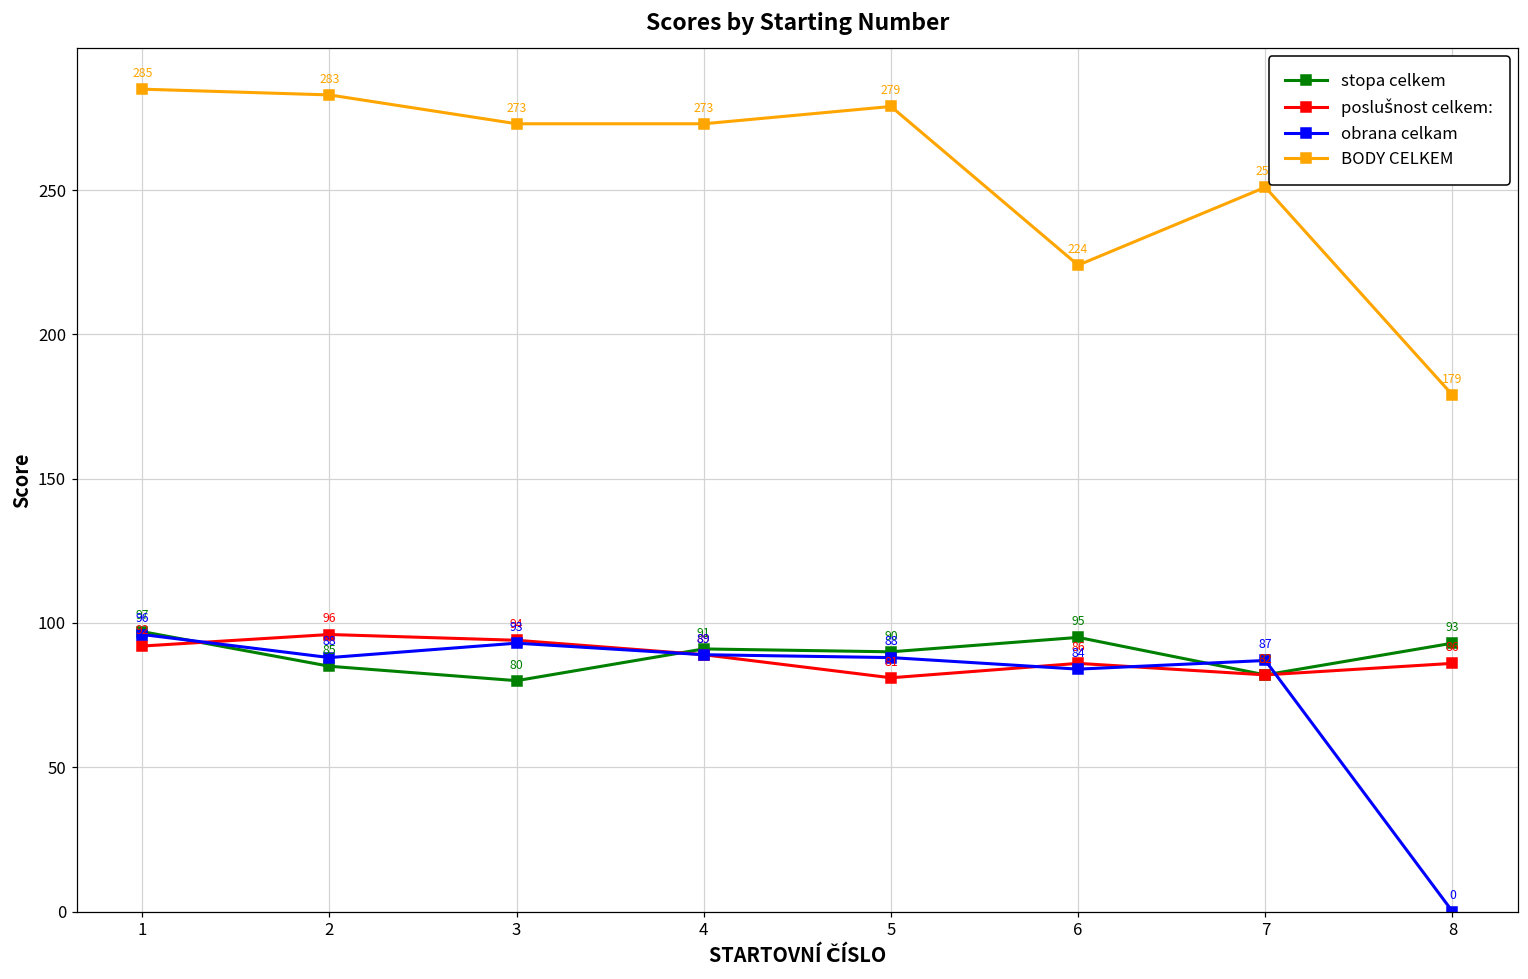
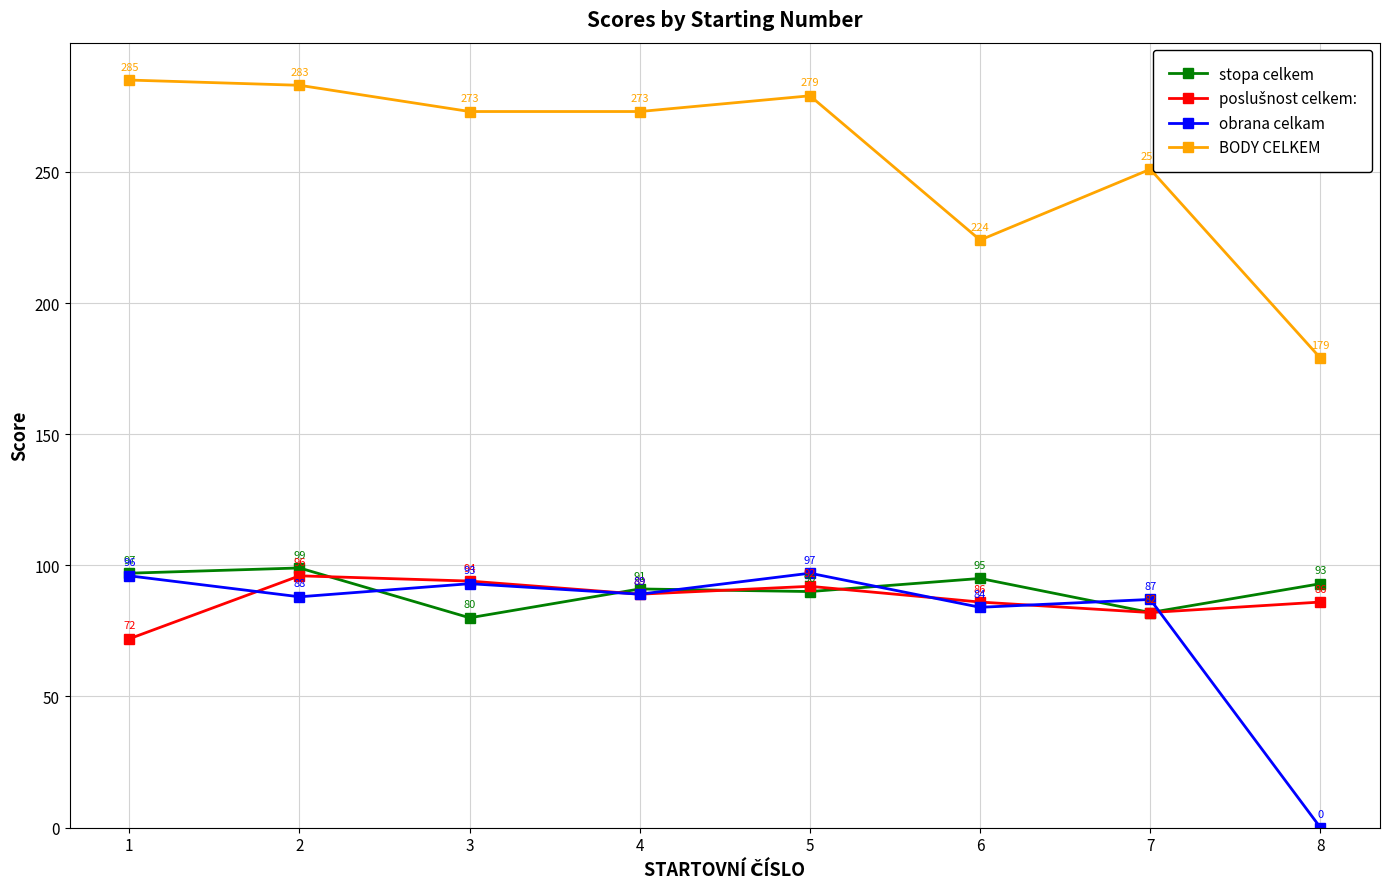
poslušnost celkem:, 1: 92 -> 72
stopa celkem, 2: 85 -> 99
poslušnost celkem:, 5: 81 -> 92
obrana celkam, 5: 88 -> 97
